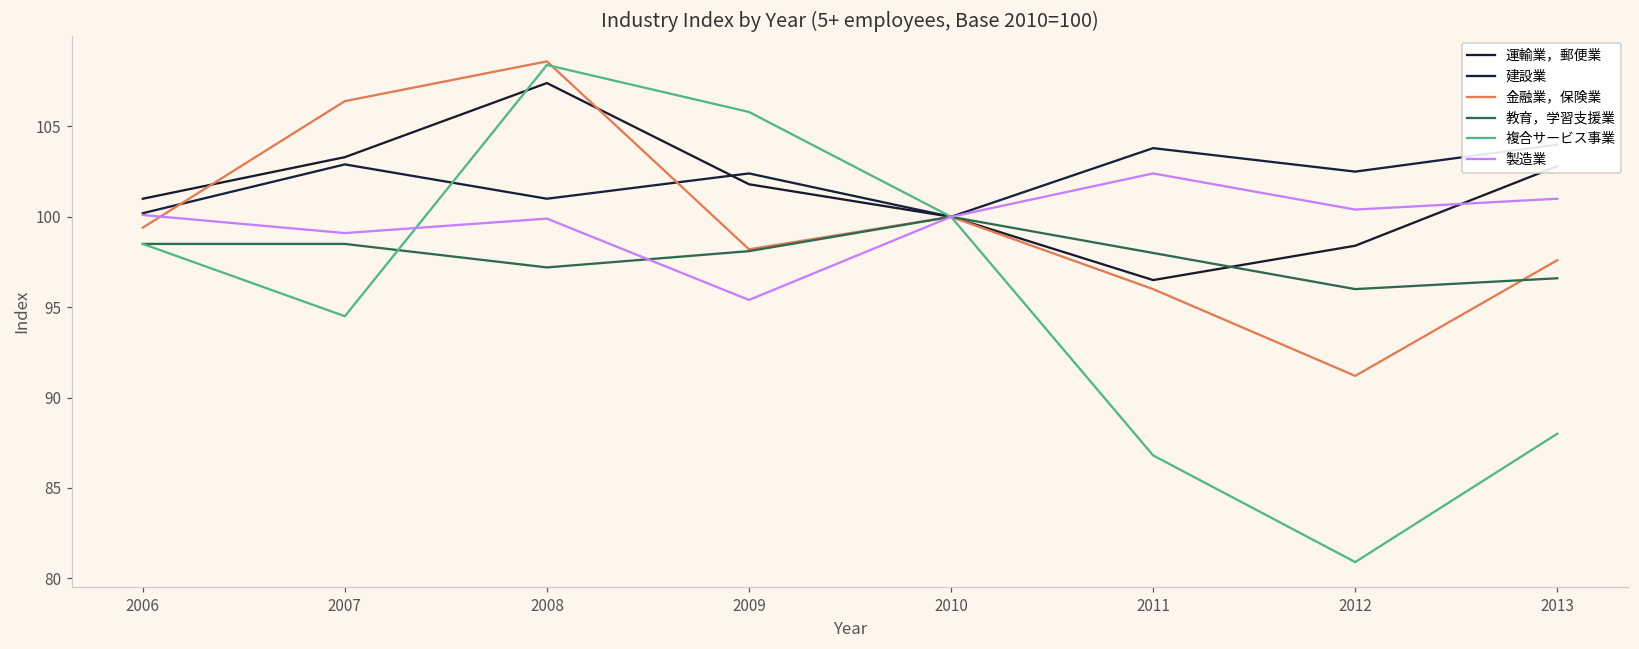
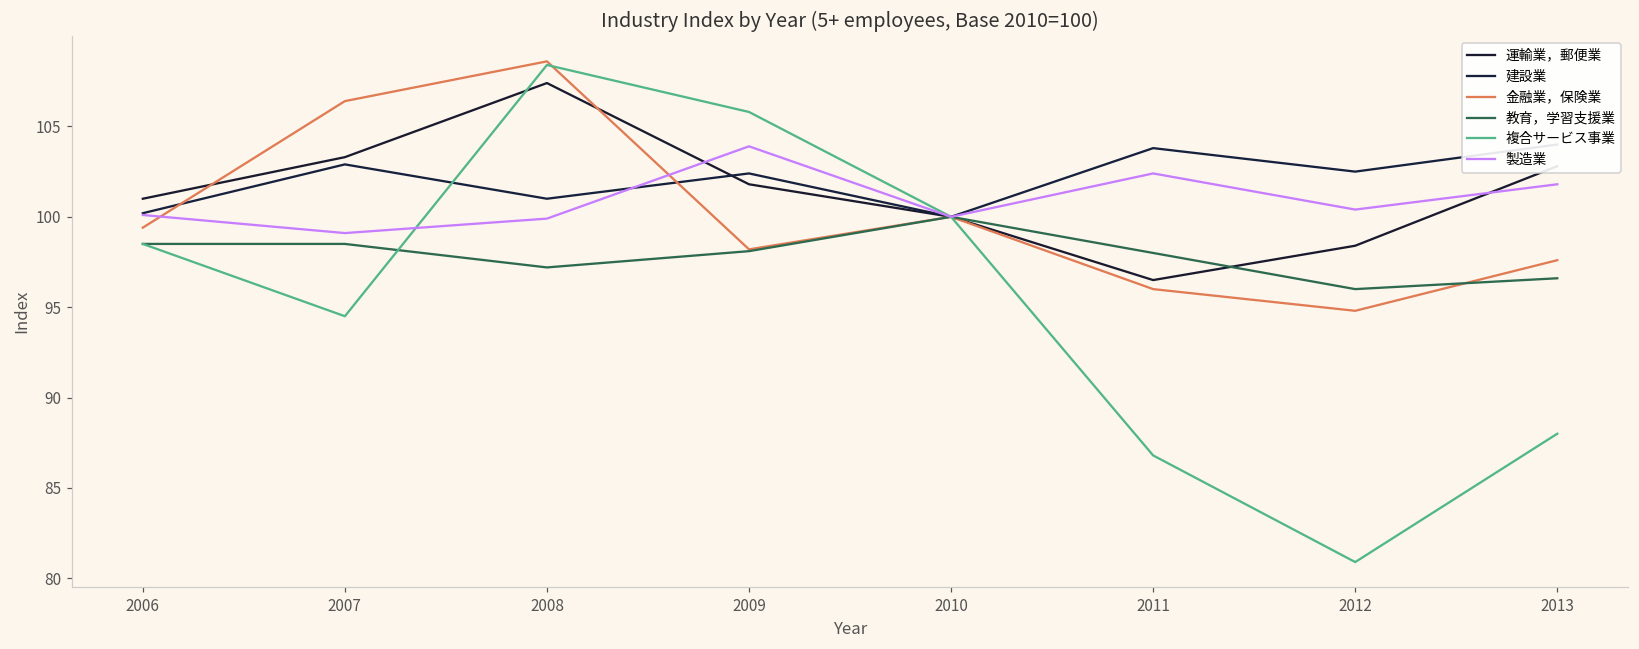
製造業, 2009: 95.4 -> 103.9
金融業，保険業, 2012: 91.2 -> 94.8
製造業, 2013: 101.0 -> 101.8
